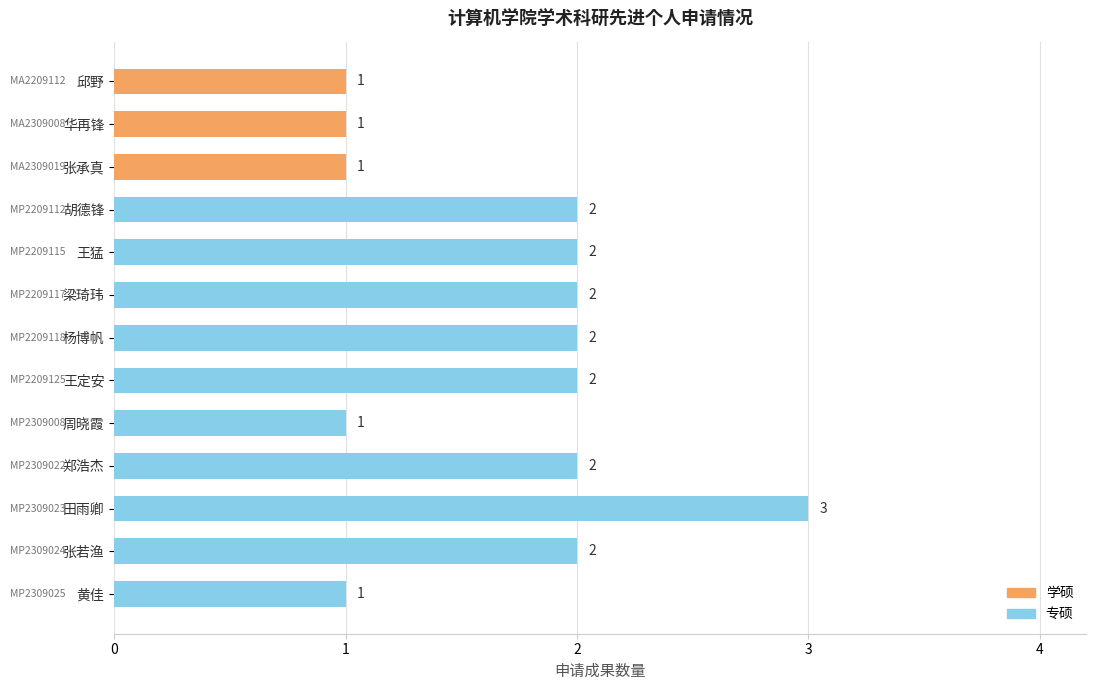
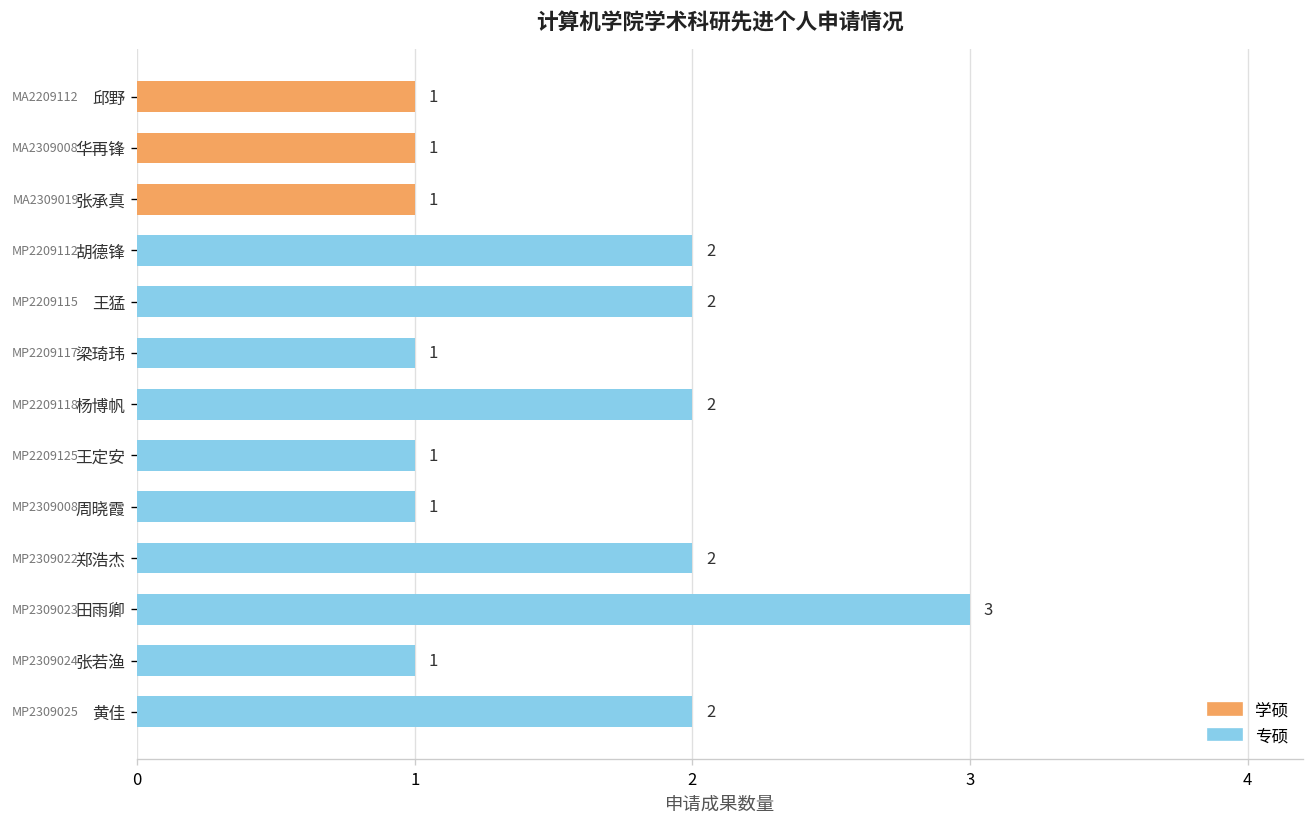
梁琦玮: 2 -> 1
王定安: 2 -> 1
张若渔: 2 -> 1
黄佳: 1 -> 2
